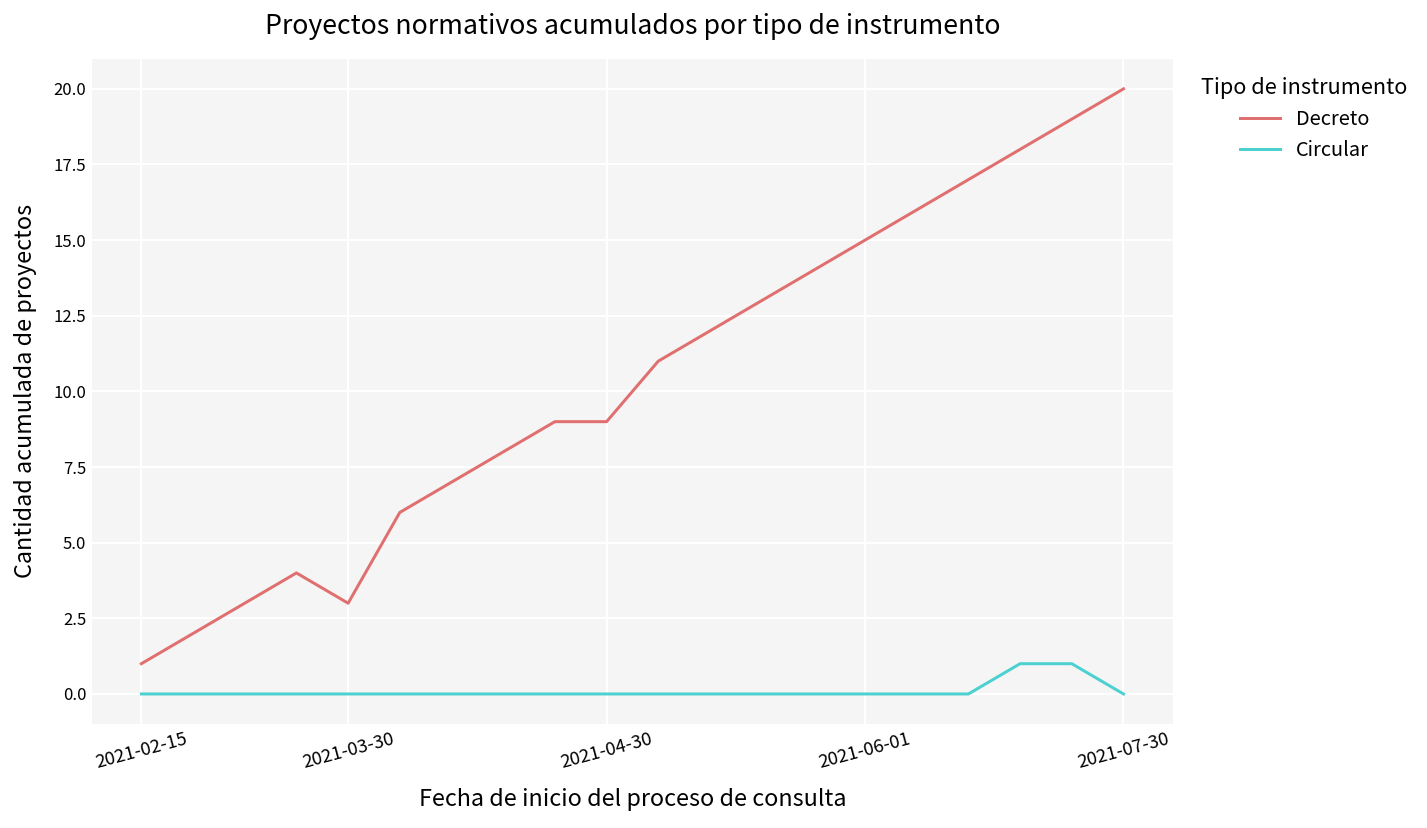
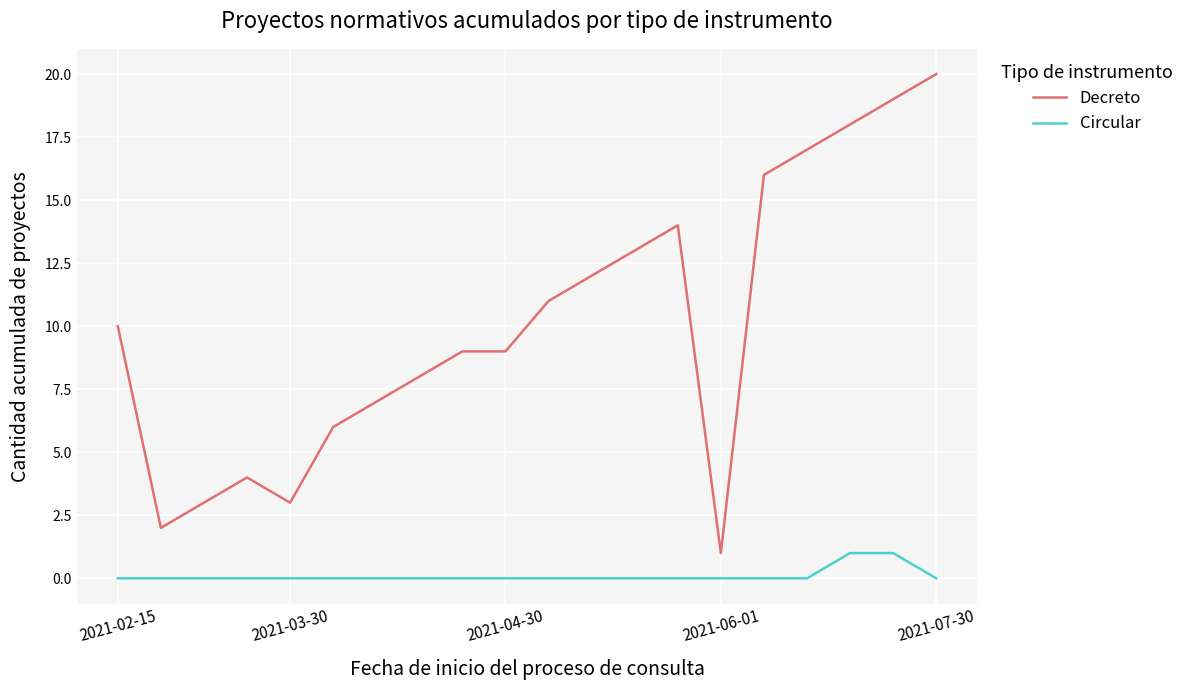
Decreto, 2021-02-15: 1 -> 10
Decreto, 2021-06-01: 15 -> 1
